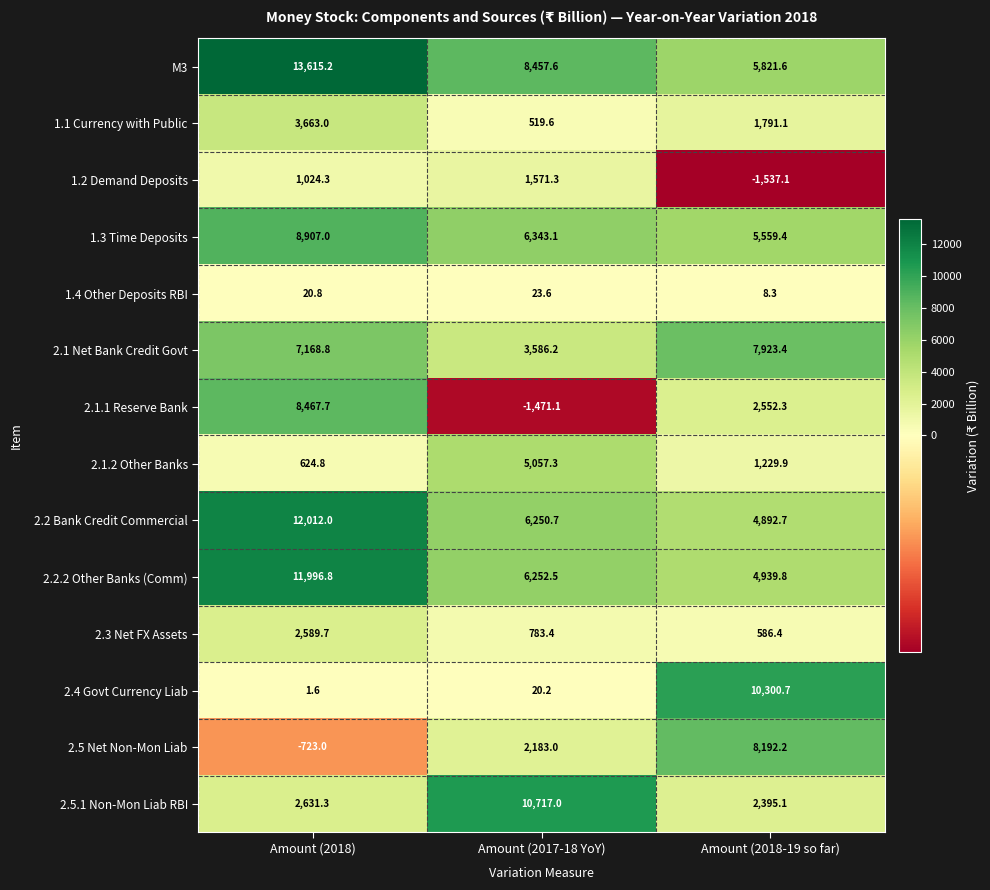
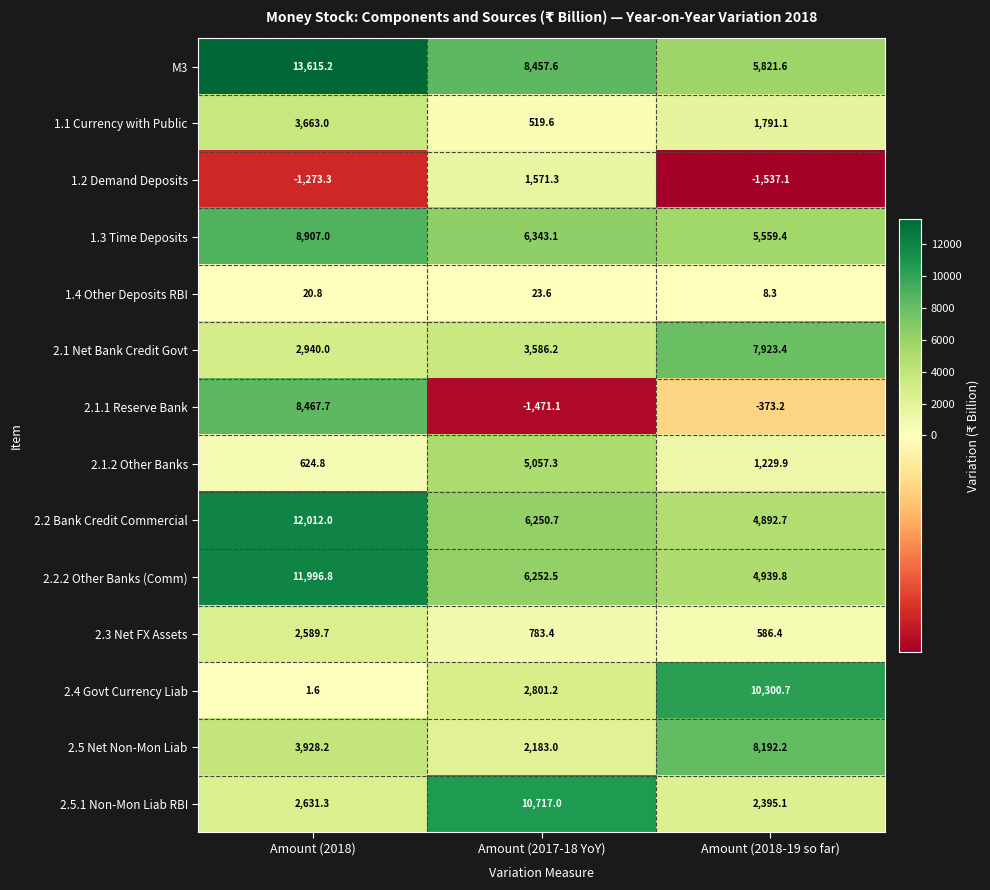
1.2 Demand Deposits, Amount (2018): 1,024.3 -> -1,273.3
2.1 Net Bank Credit Govt, Amount (2018): 7,168.8 -> 2,940.0
2.1.1 Reserve Bank, Amount (2018-19 so far): 2,552.3 -> -373.2
2.4 Govt Currency Liab, Amount (2017-18 YoY): 20.2 -> 2,801.2
2.5 Net Non-Mon Liab, Amount (2018): -723.0 -> 3,928.2
